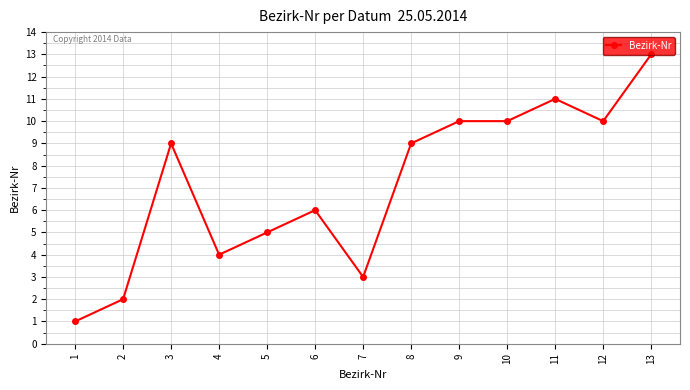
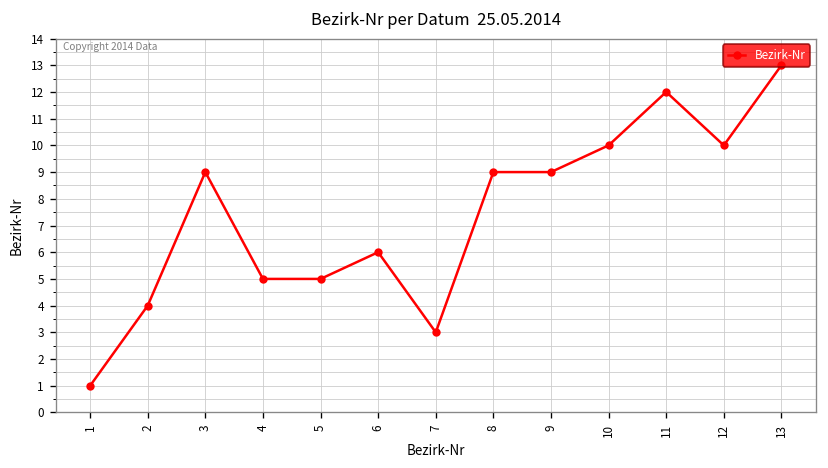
2: 2 -> 4
4: 4 -> 5
9: 10 -> 9
11: 11 -> 12
